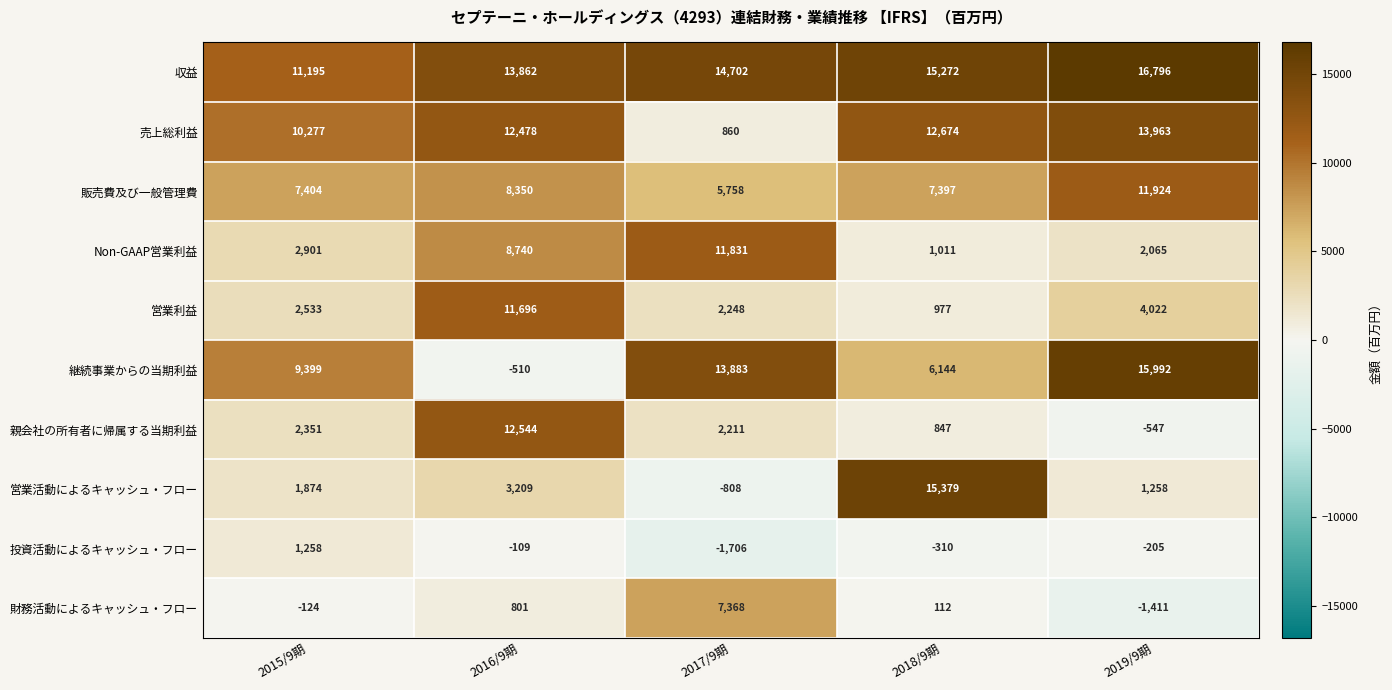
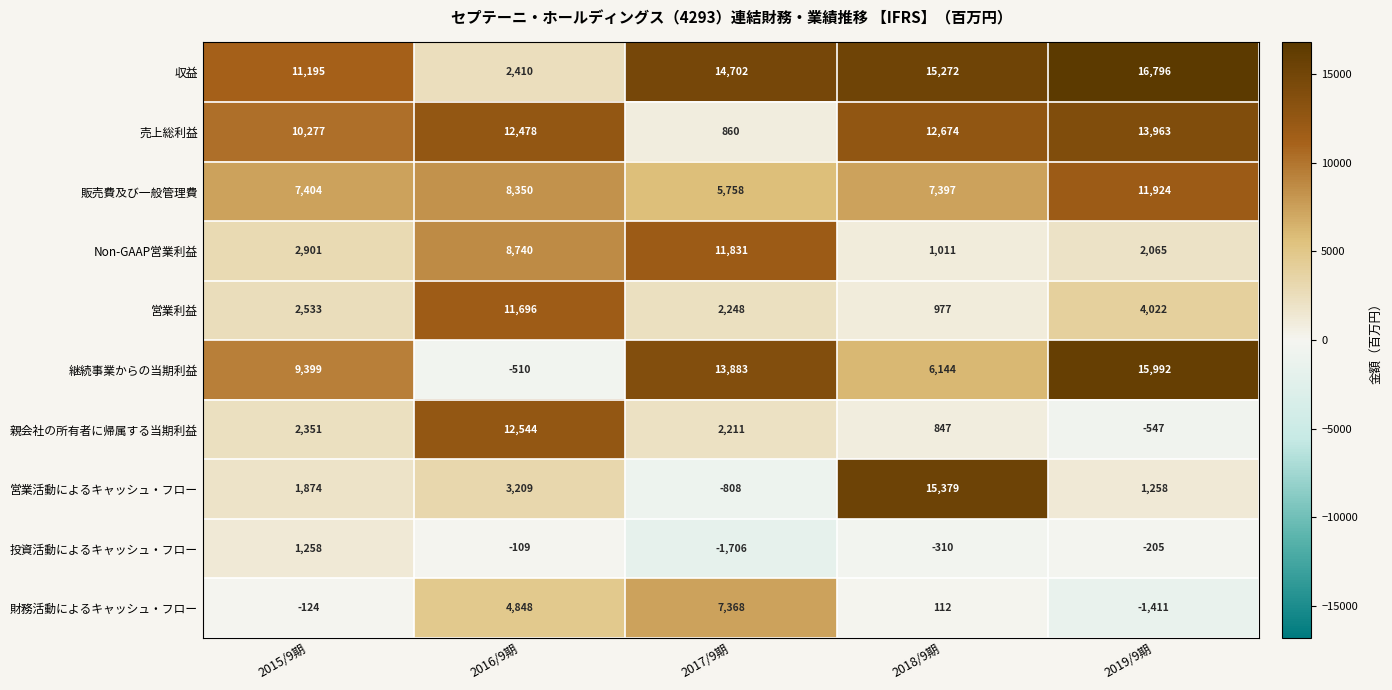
収益, 2016/9期: 13,862 -> 2,410
財務活動によるキャッシュ・フロー, 2016/9期: 801 -> 4,848
